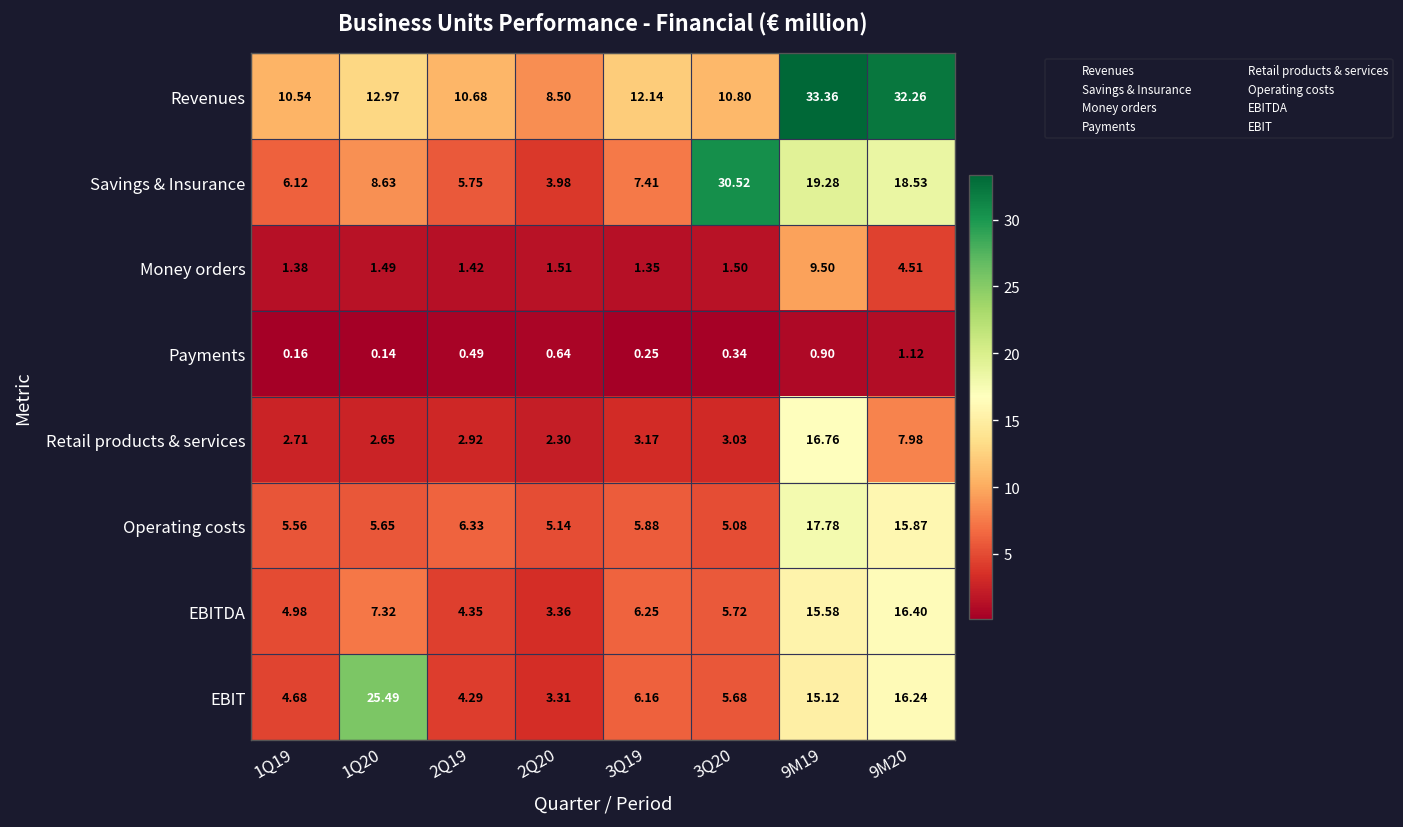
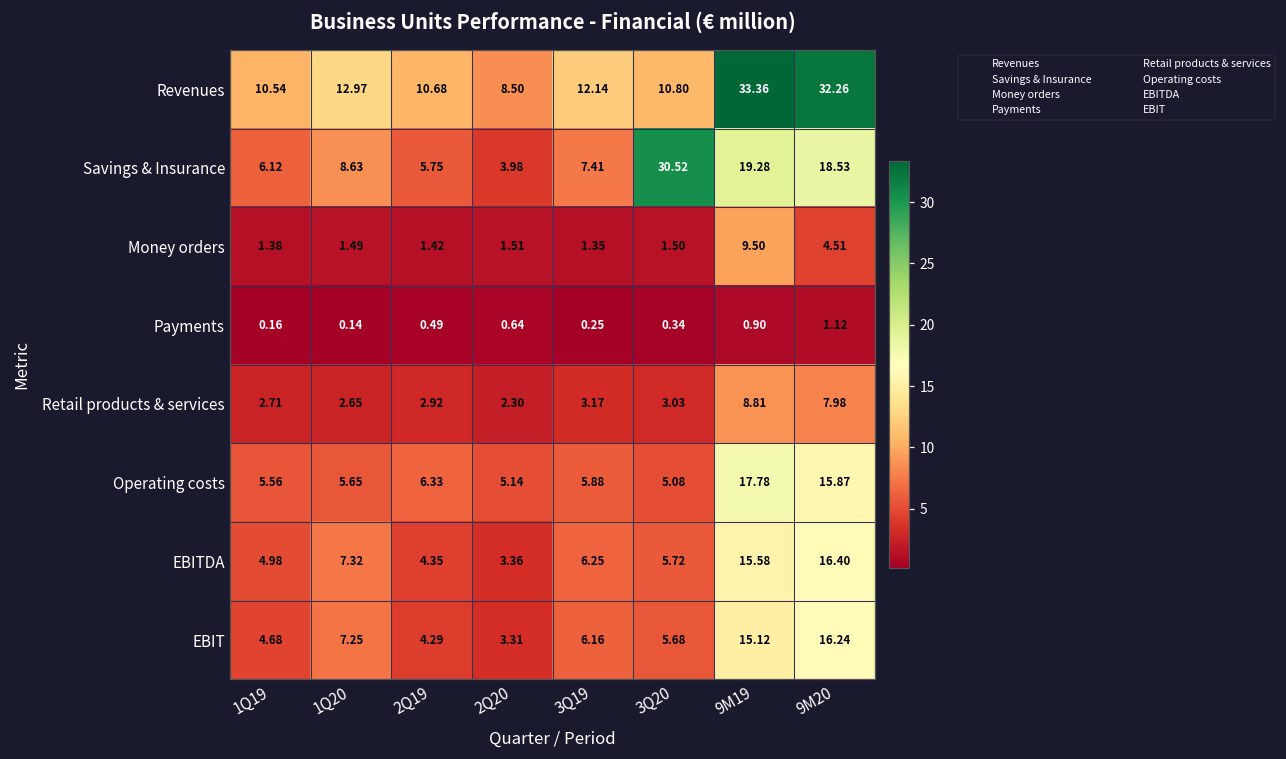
Retail products & services, 9M19: 16.76 -> 8.81
EBIT, 1Q20: 25.49 -> 7.25
